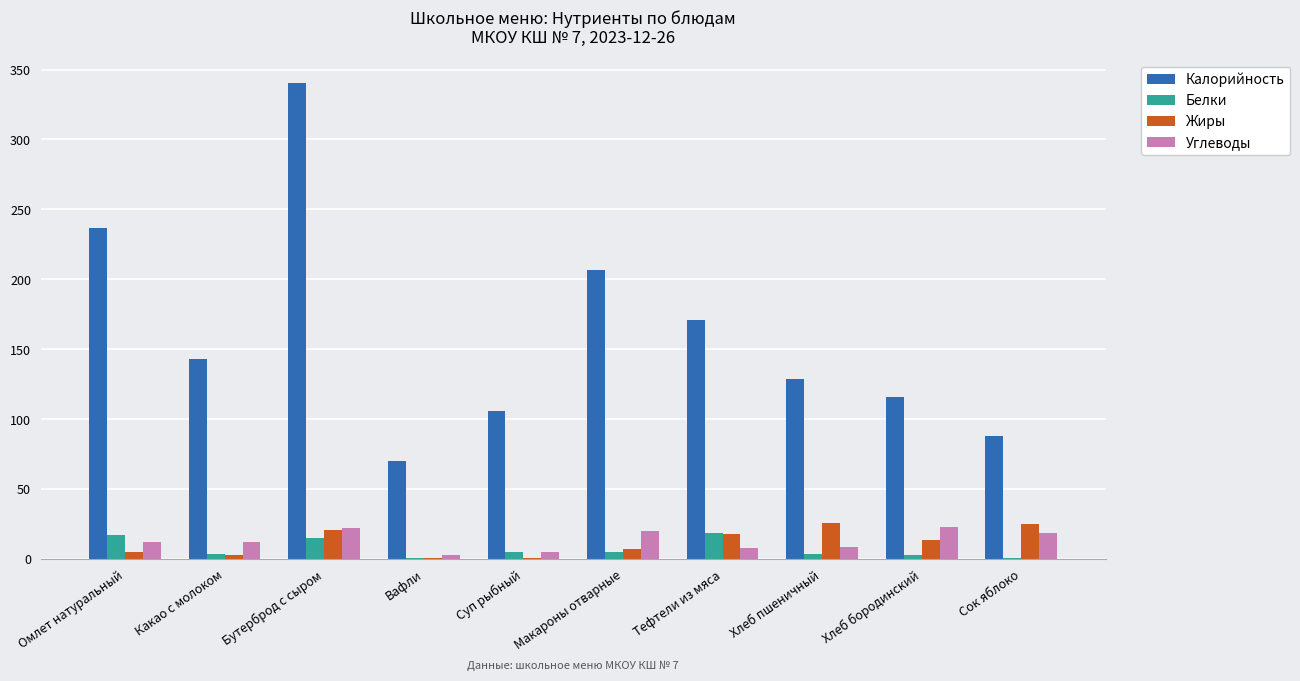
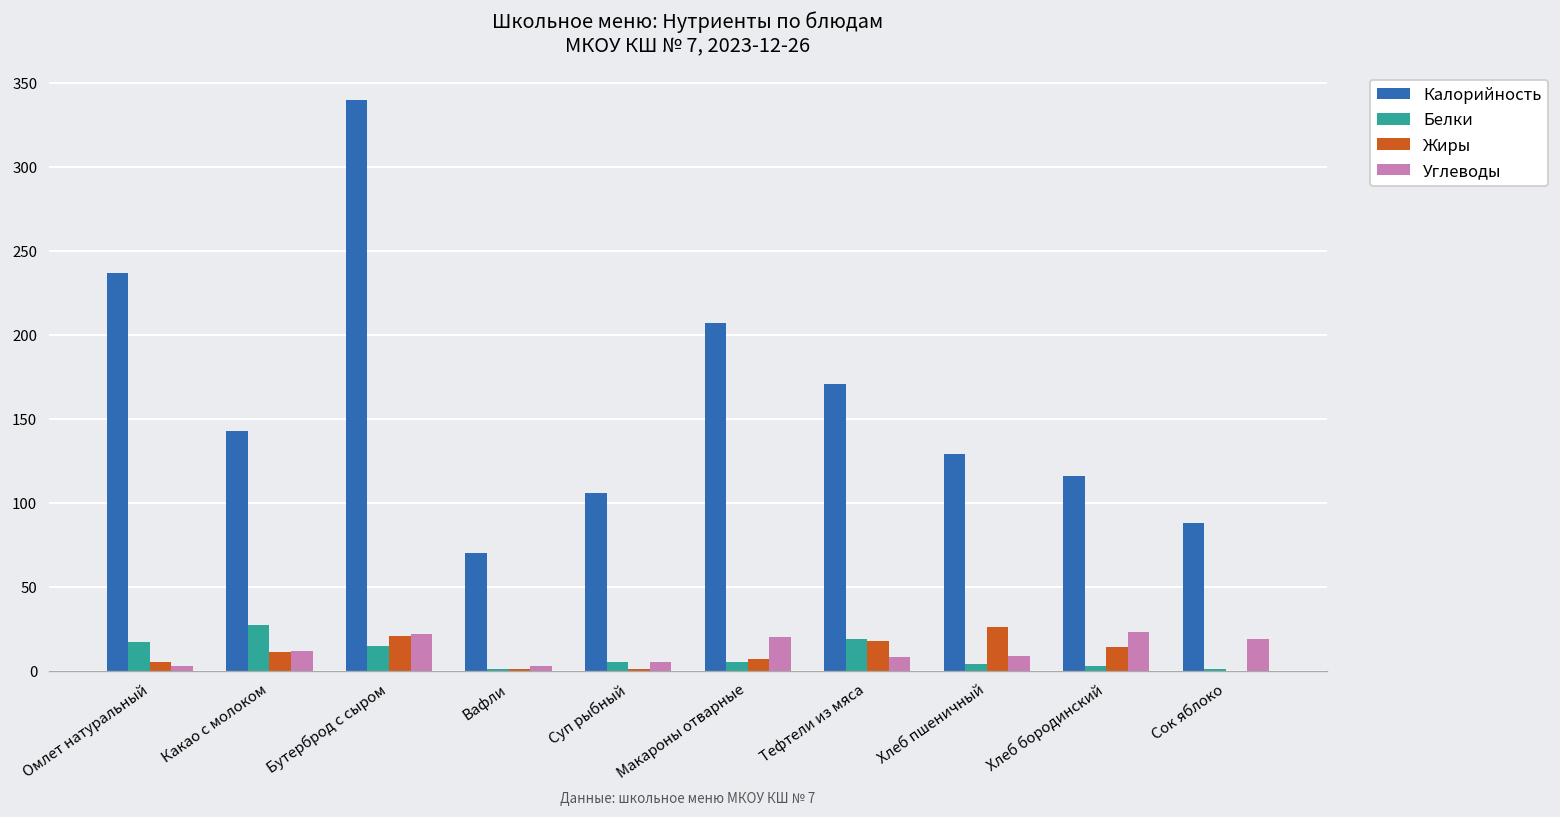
Углеводы, Омлет натуральный: 12 -> 3
Белки, Какао с молоком: 4 -> 27
Жиры, Какао с молоком: 3 -> 11
Жиры, Сок яблоко: 25 -> 0
